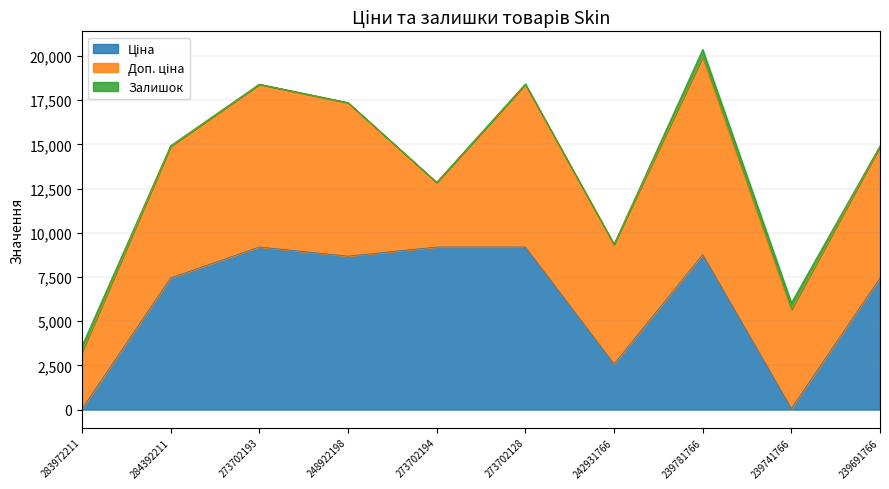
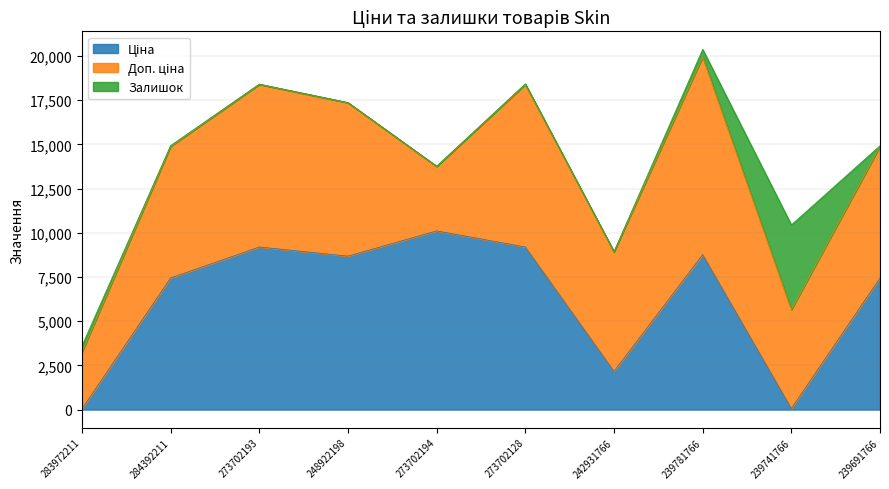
Ціна, 273702194: 9,200 -> 10,100
Ціна, 242931766: 2,600 -> 2,200
Залишок, 239741766: 400 -> 4,800
